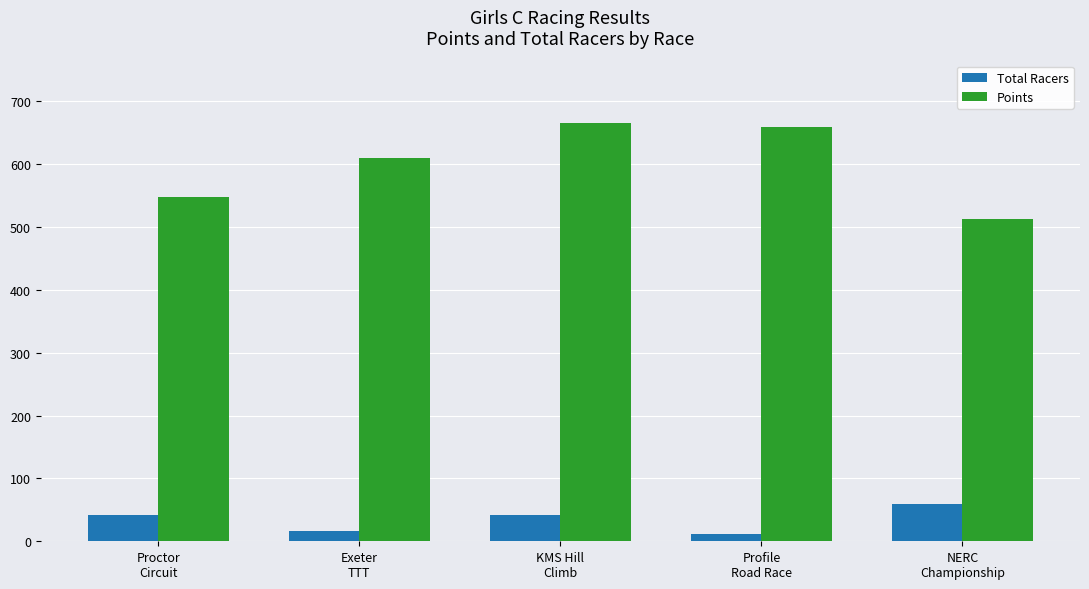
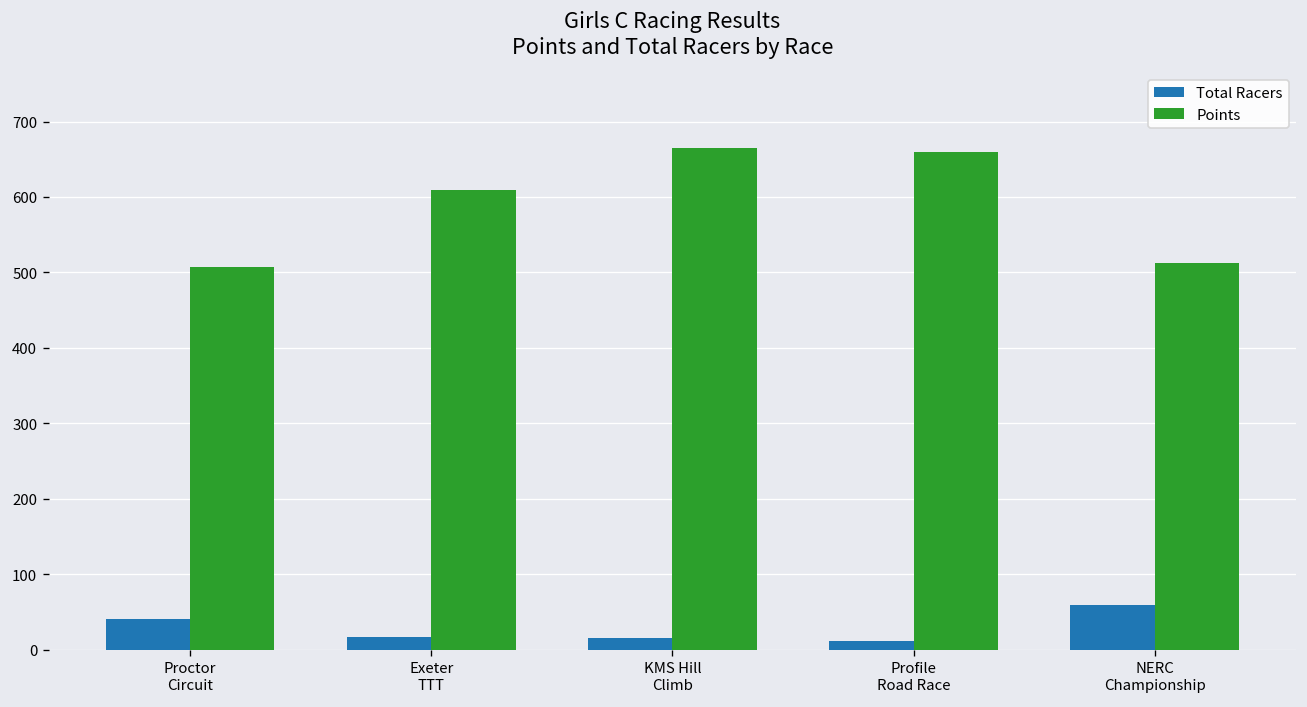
Points, Proctor Circuit: 550 -> 510
Total Racers, KMS Hill Climb: 40 -> 20
